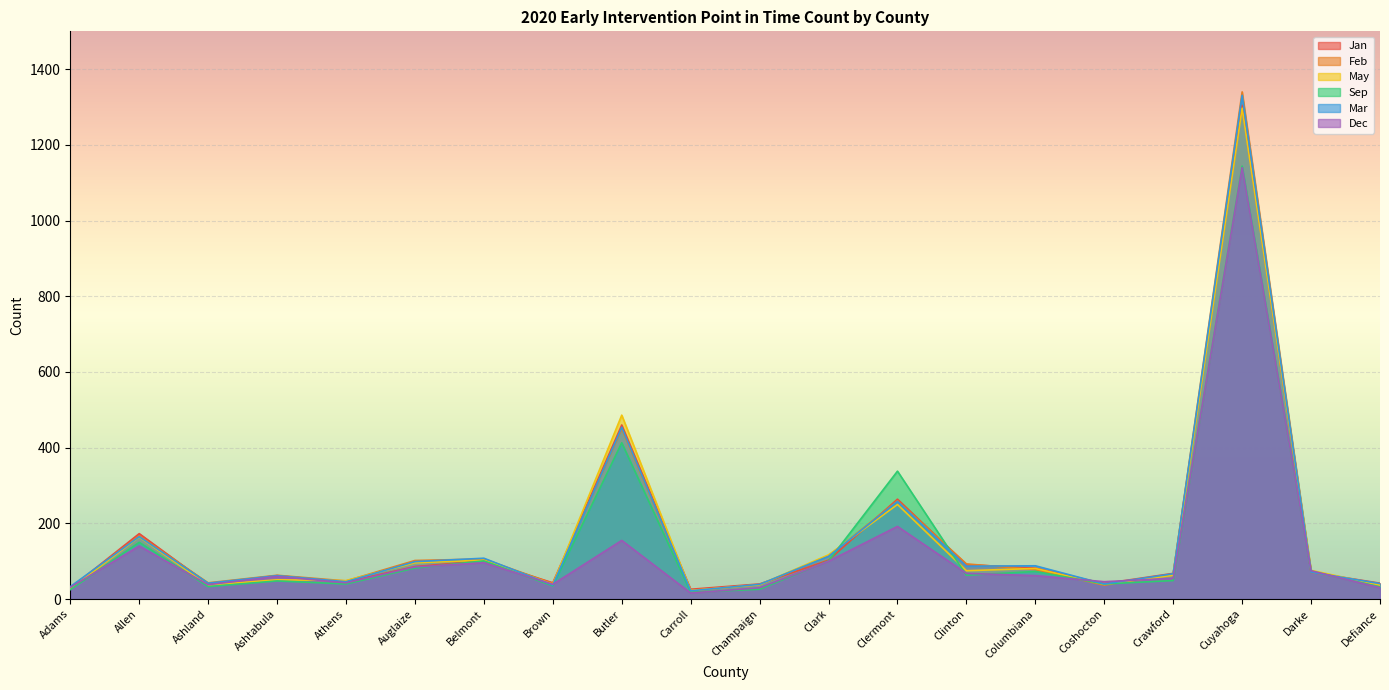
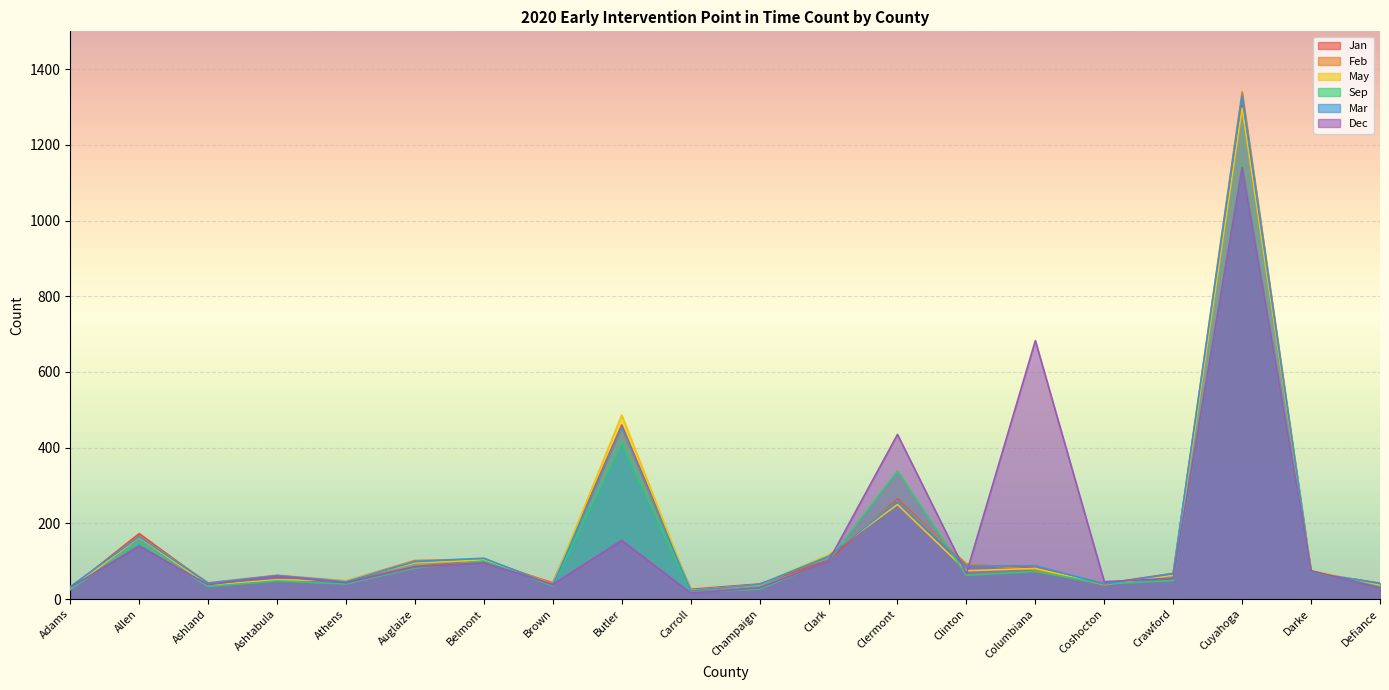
Dec, Clermont: 190 -> 440
Dec, Columbiana: 60 -> 680
